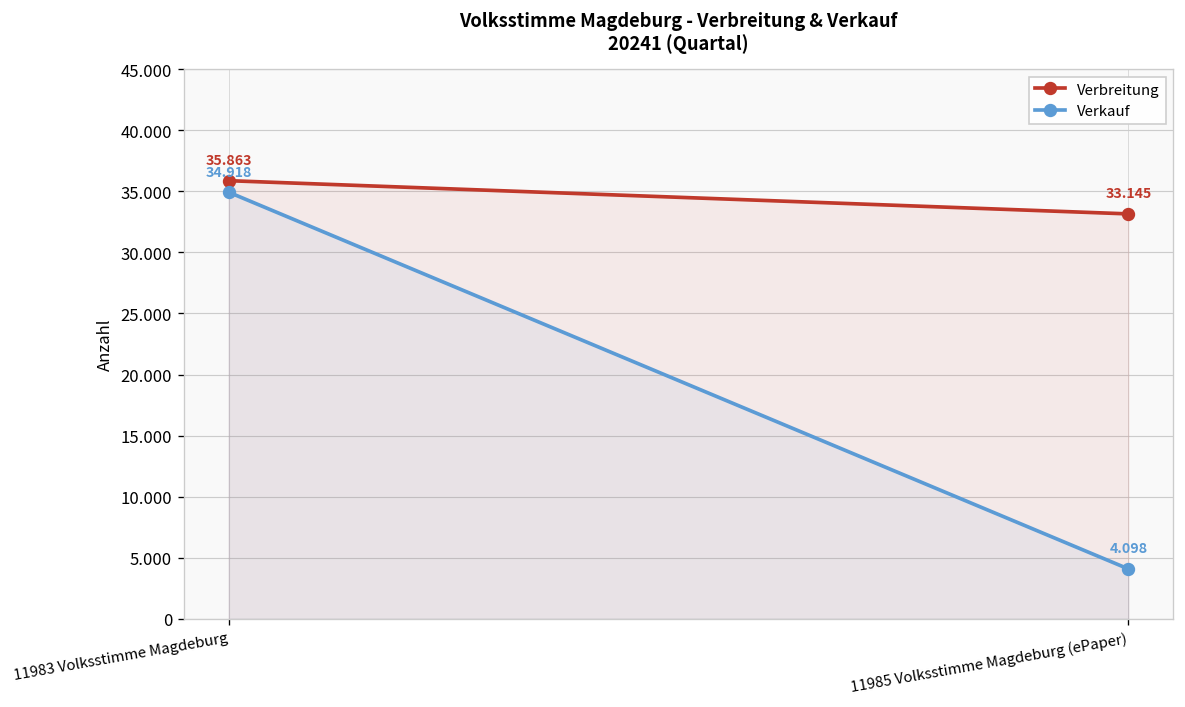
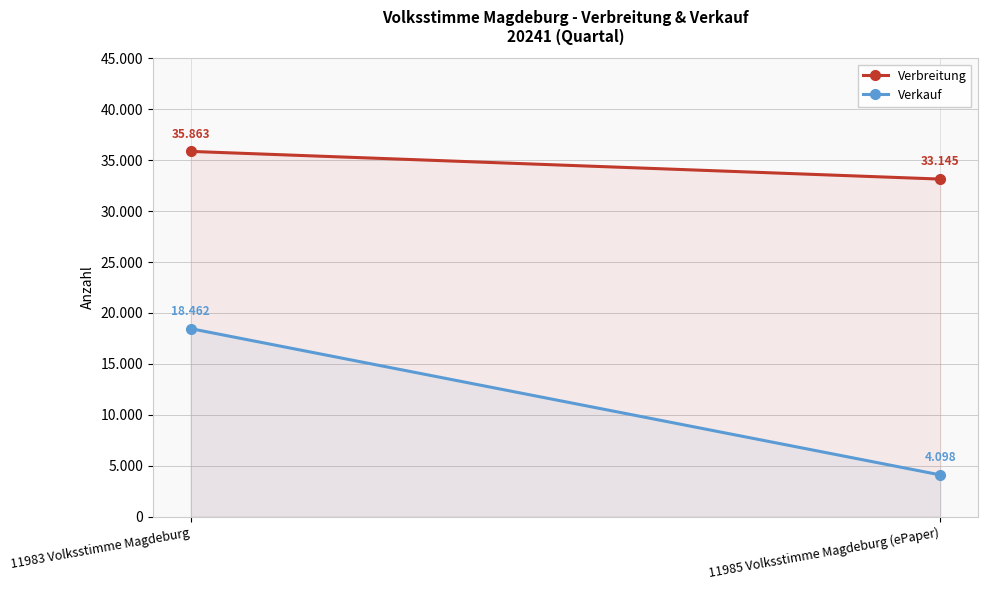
Verkauf, 11983 Volksstimme Magdeburg: 34.918 -> 18.462
